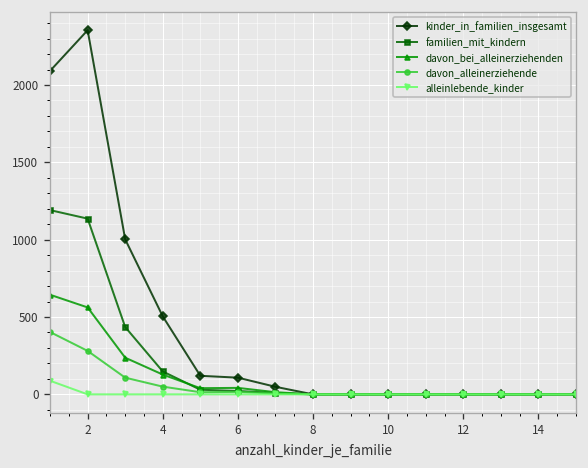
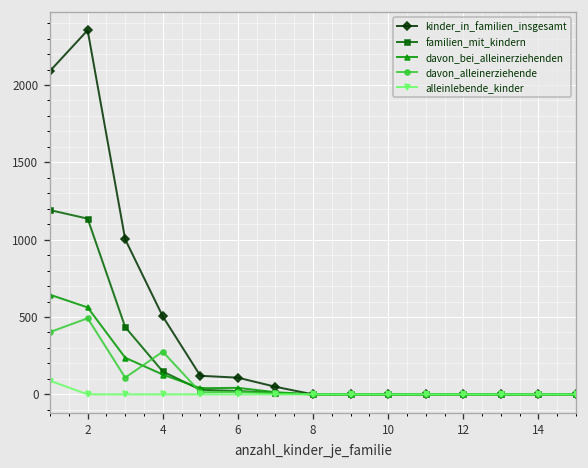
davon_alleinerziehende, 2: 280 -> 490
davon_alleinerziehende, 4: 50 -> 280
